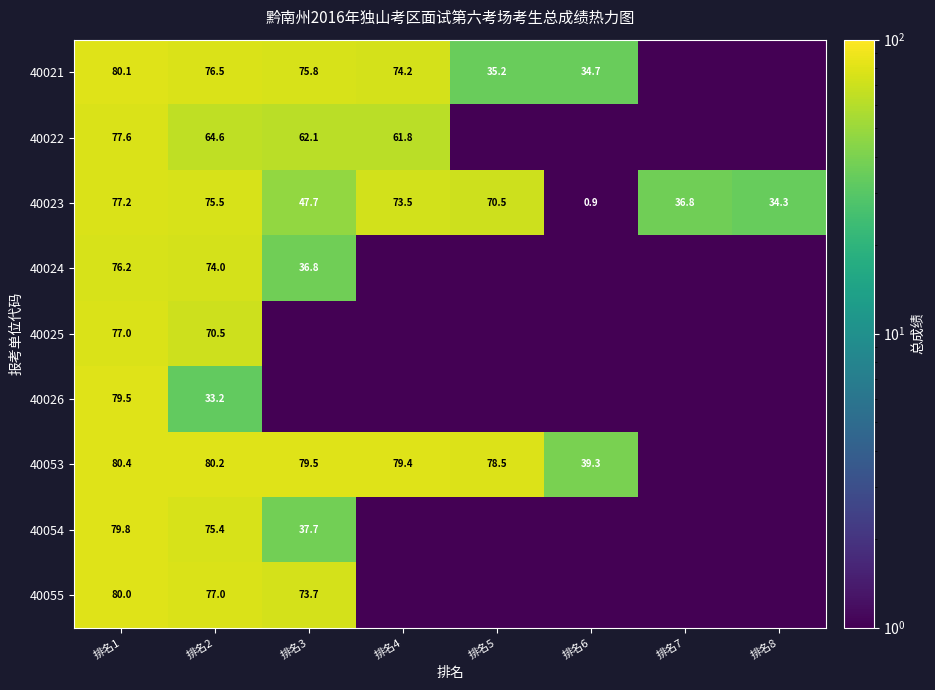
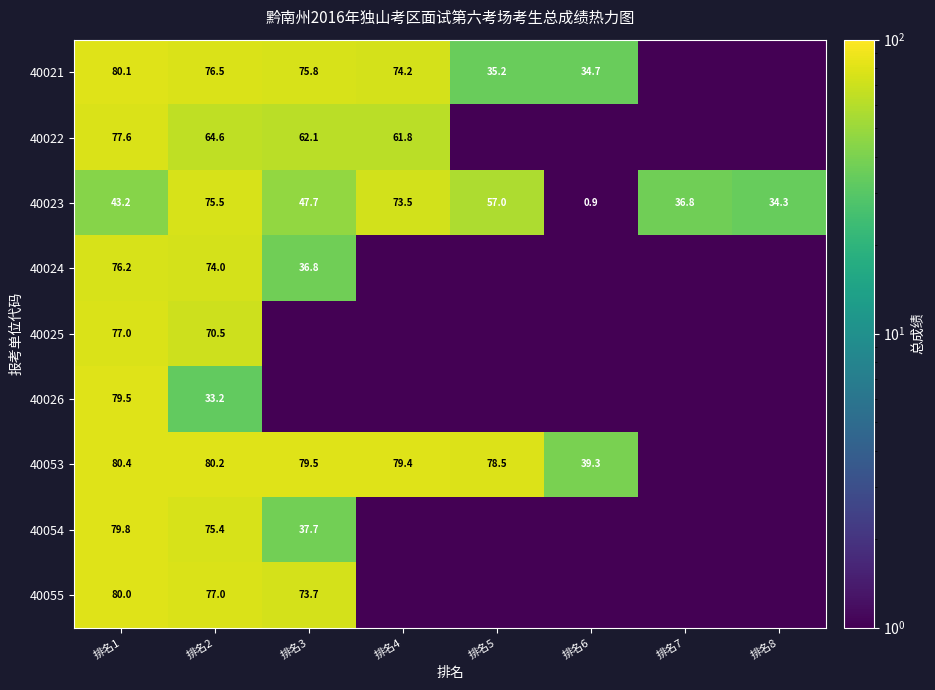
40023, 排名1: 77.2 -> 43.2
40023, 排名5: 70.5 -> 57.0
